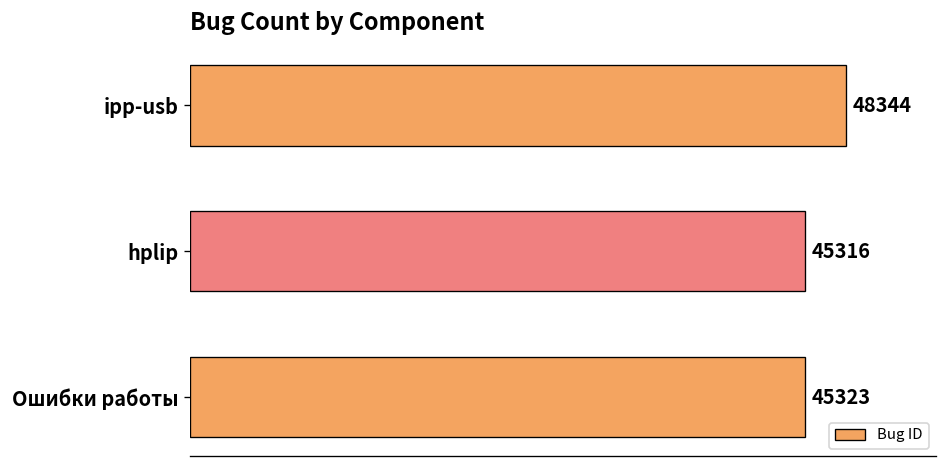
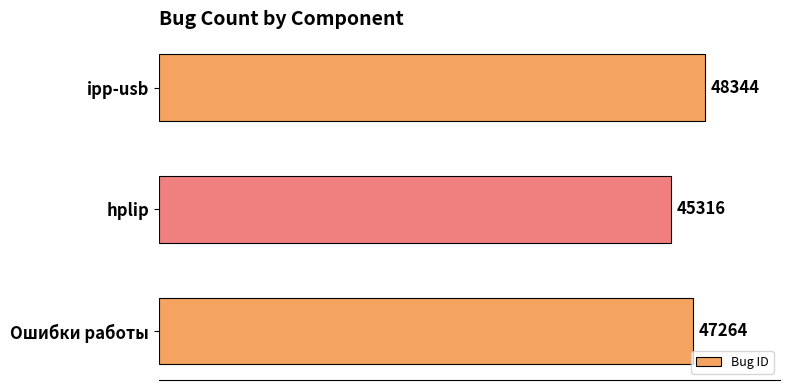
Ошибки работы: 45323 -> 47264
